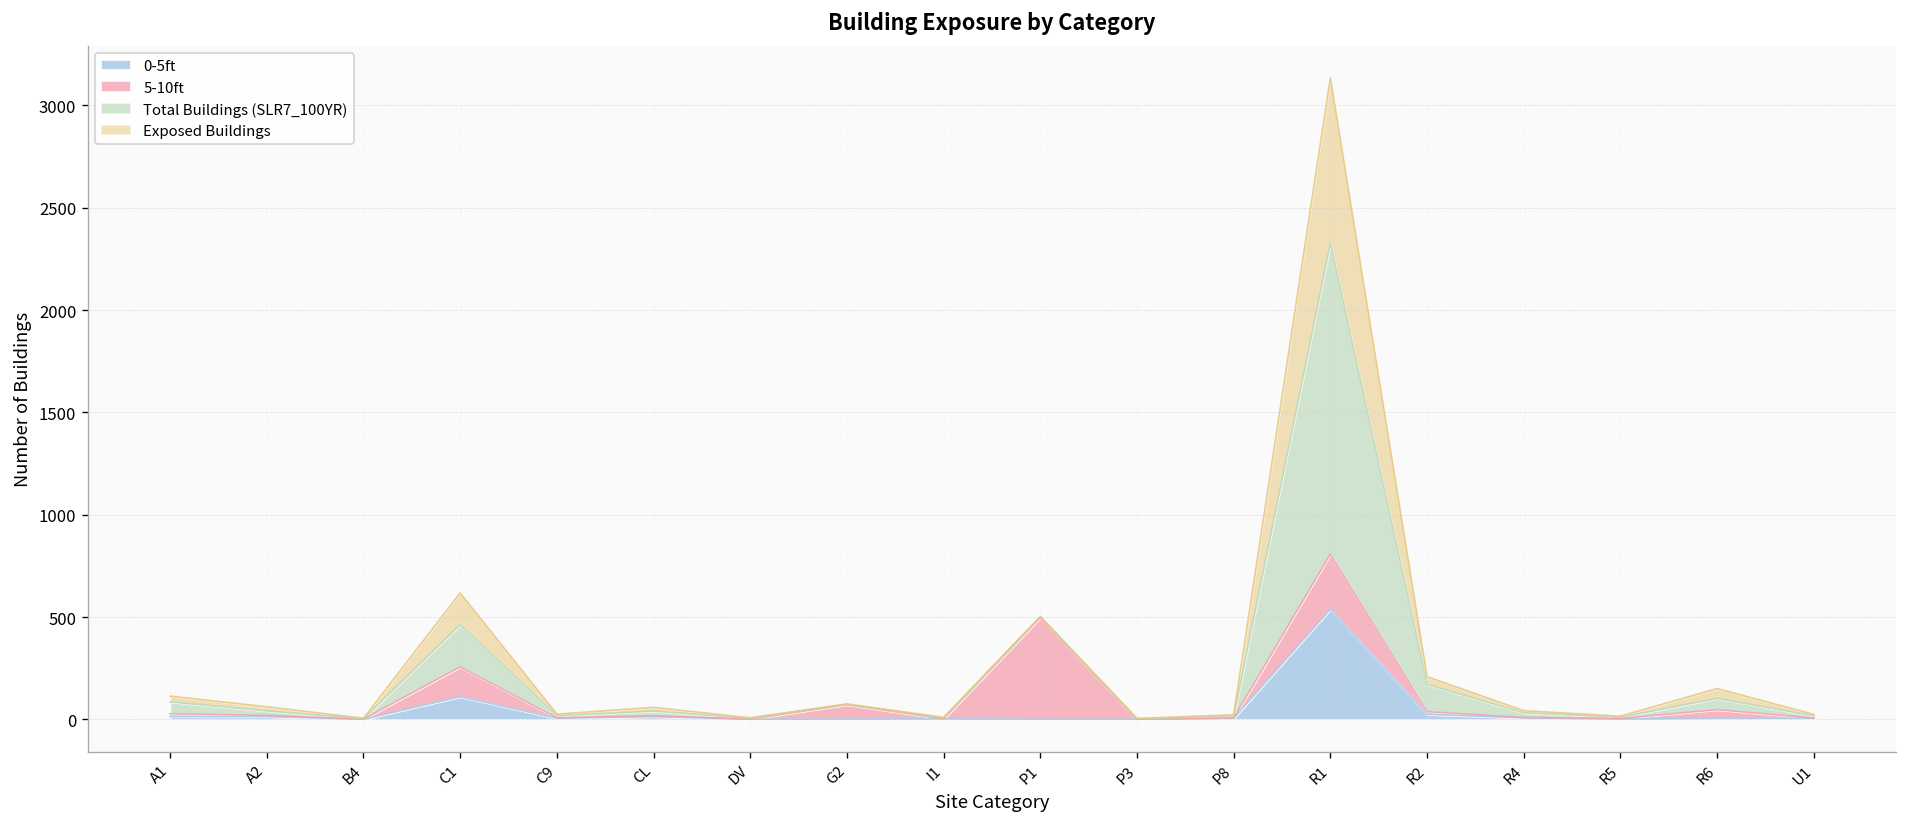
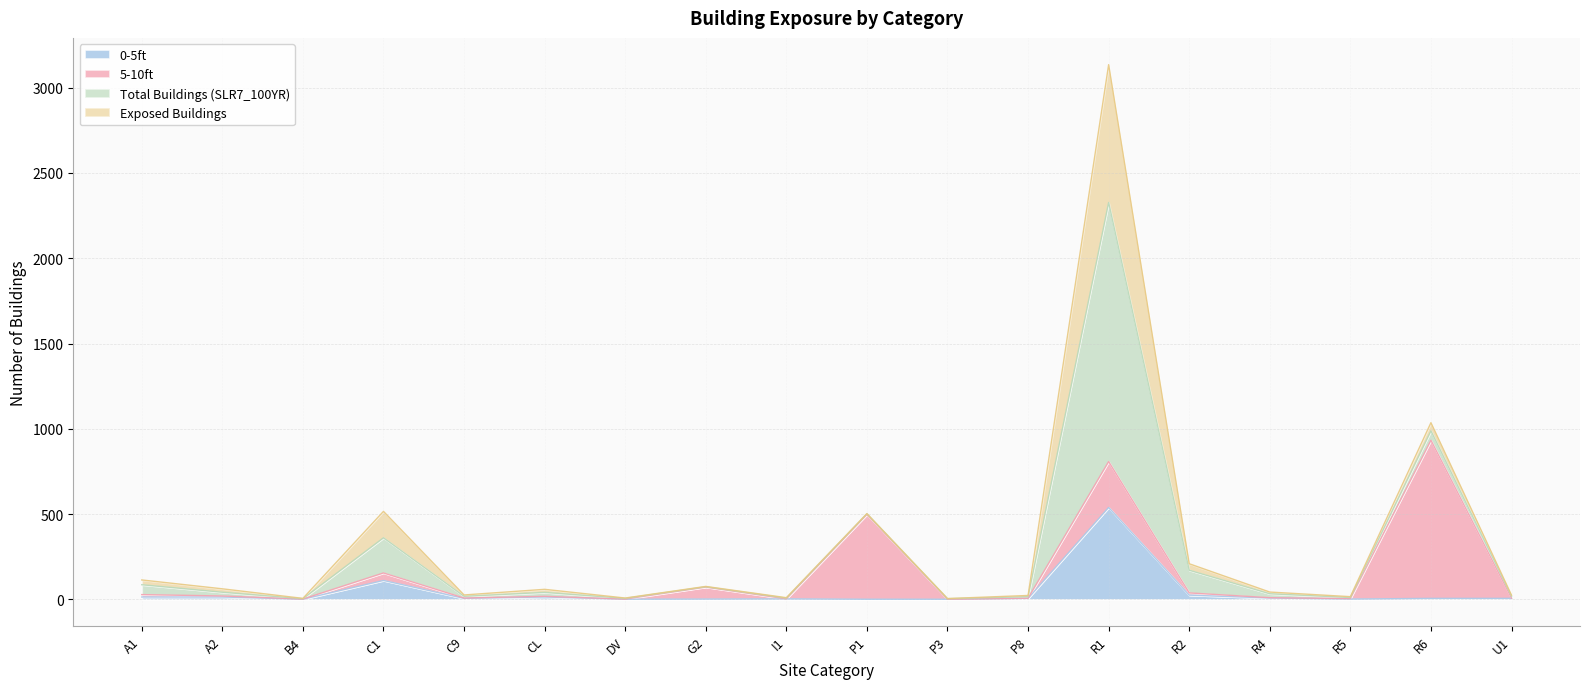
5-10ft, C1: 150 -> 40
5-10ft, R6: 40 -> 930
